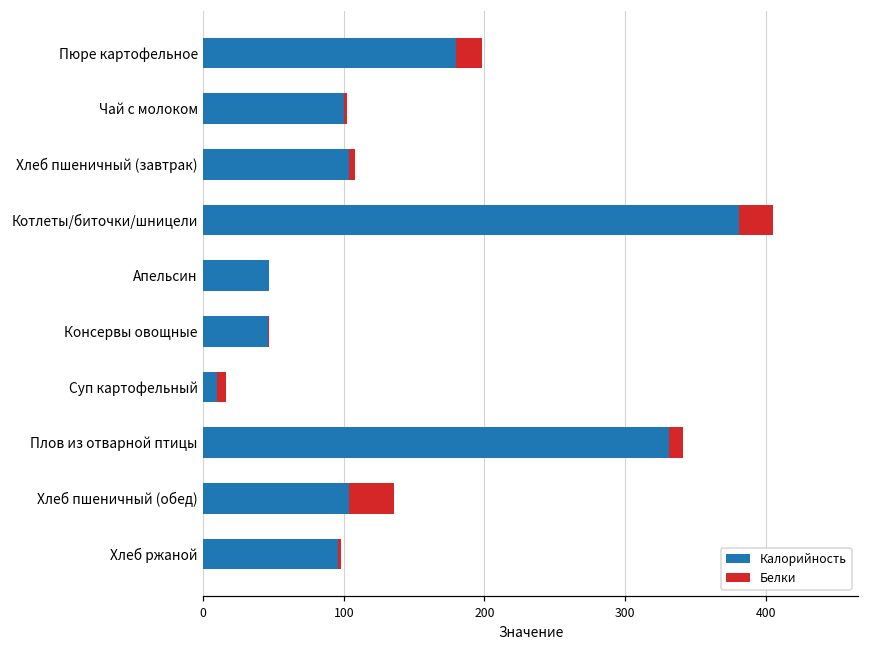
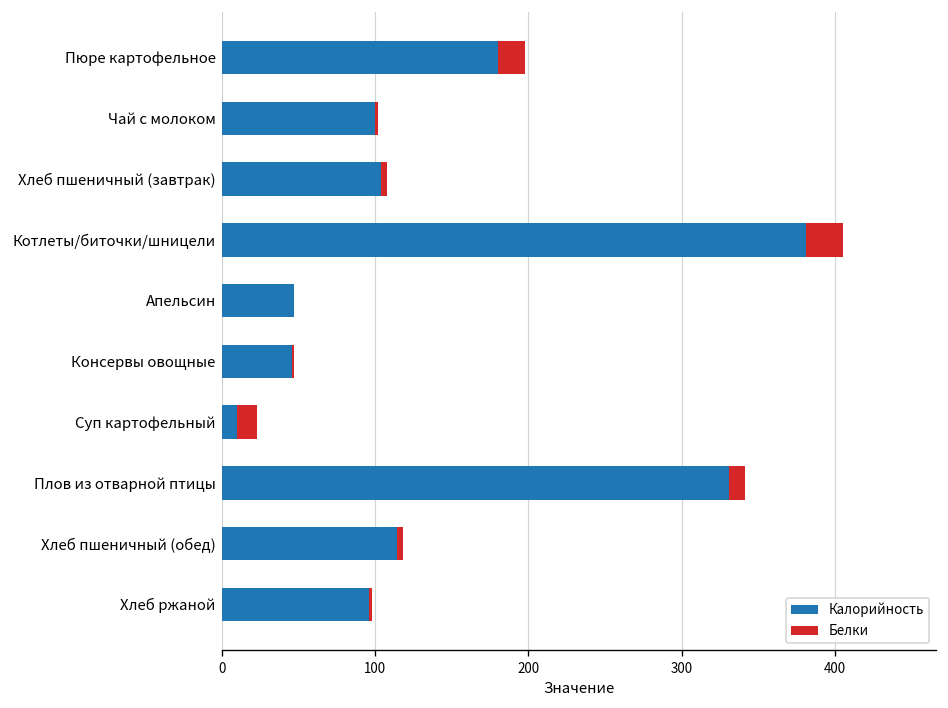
Белки, Суп картофельный: 6 -> 13
Калорийность, Хлеб пшеничный (обед): 104 -> 114
Белки, Хлеб пшеничный (обед): 32 -> 4
